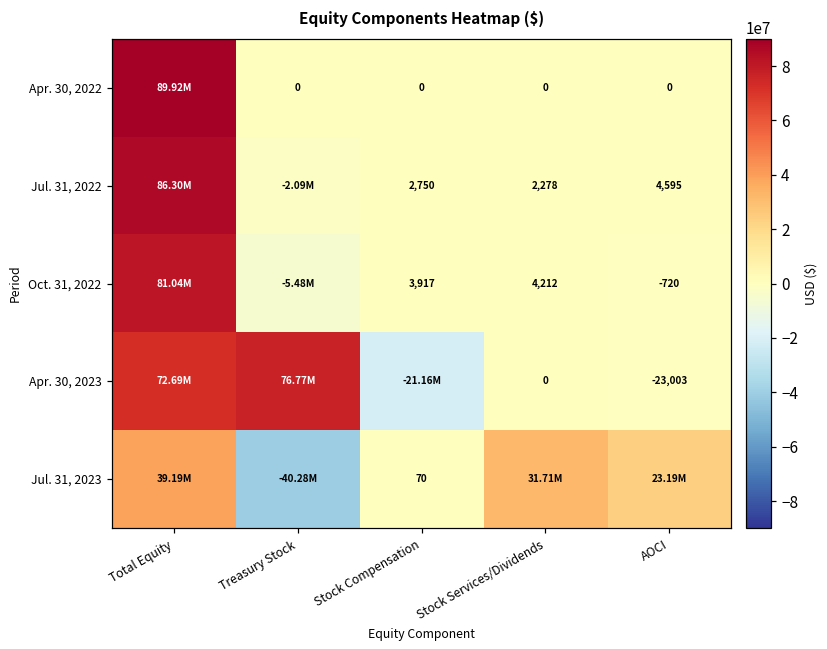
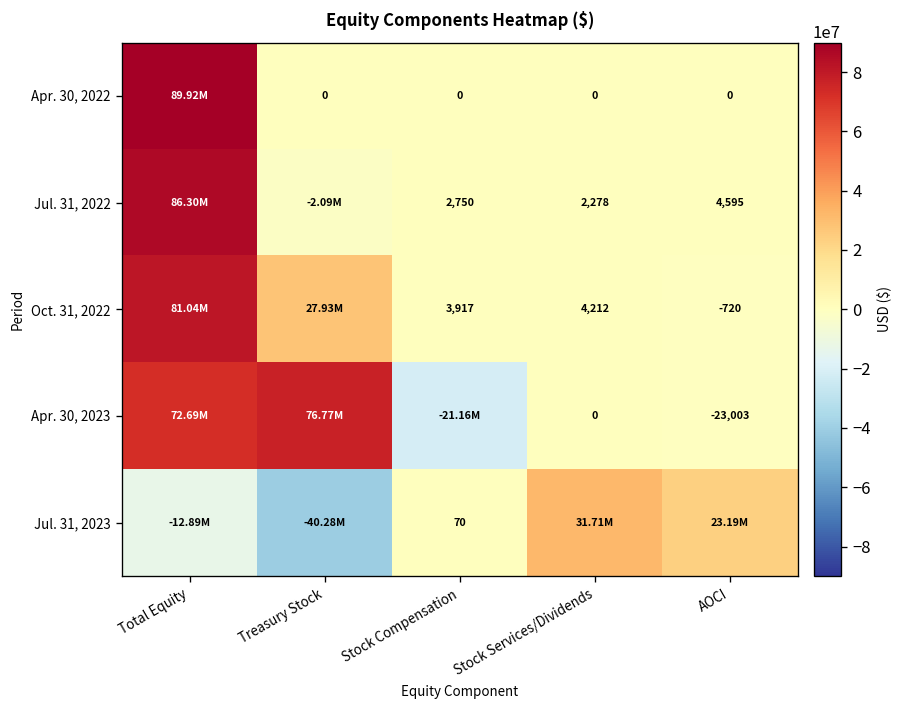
Oct. 31, 2022, Treasury Stock: -5.48M -> 27.93M
Jul. 31, 2023, Total Equity: 39.19M -> -12.89M
